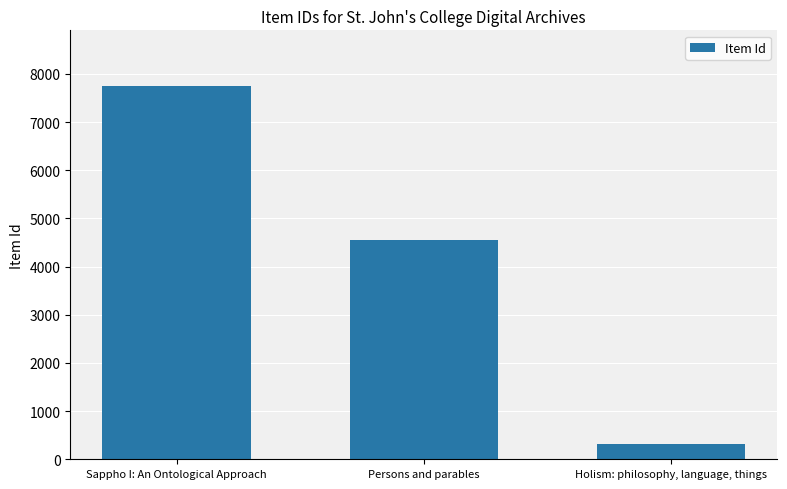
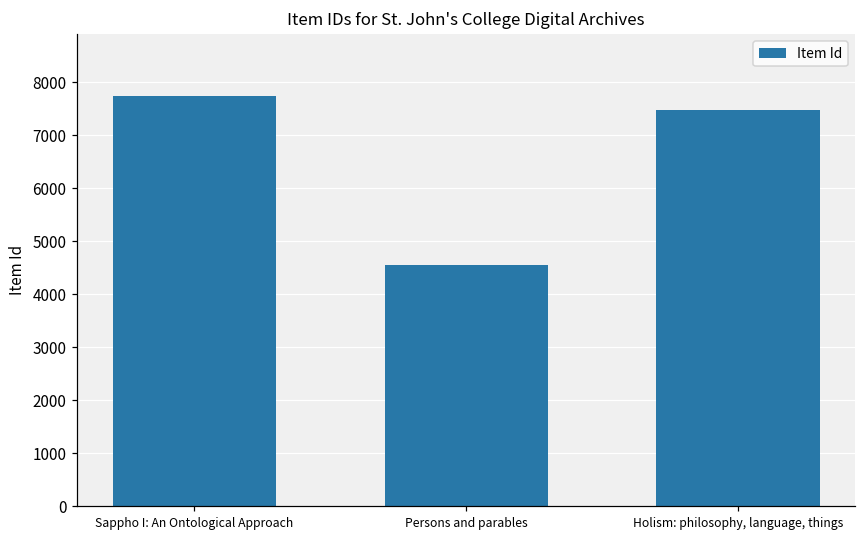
Holism: philosophy, language, things: 300 -> 7500
